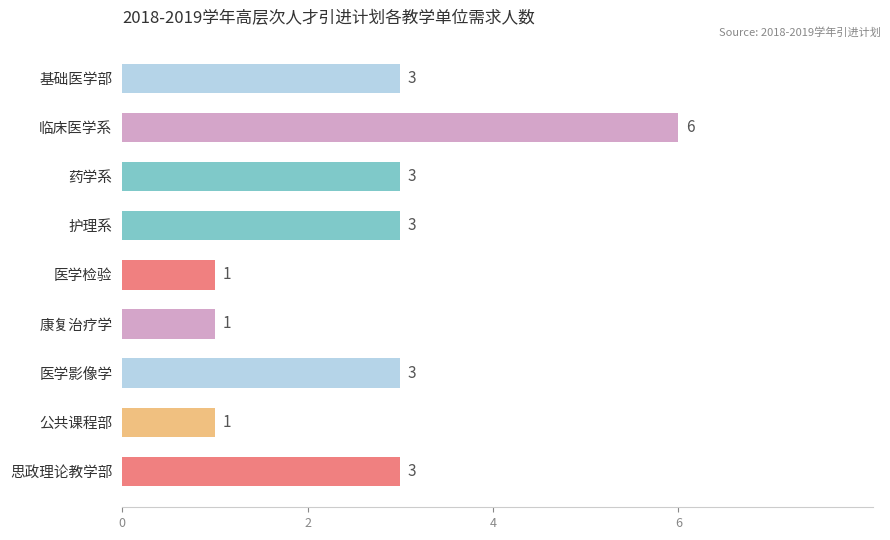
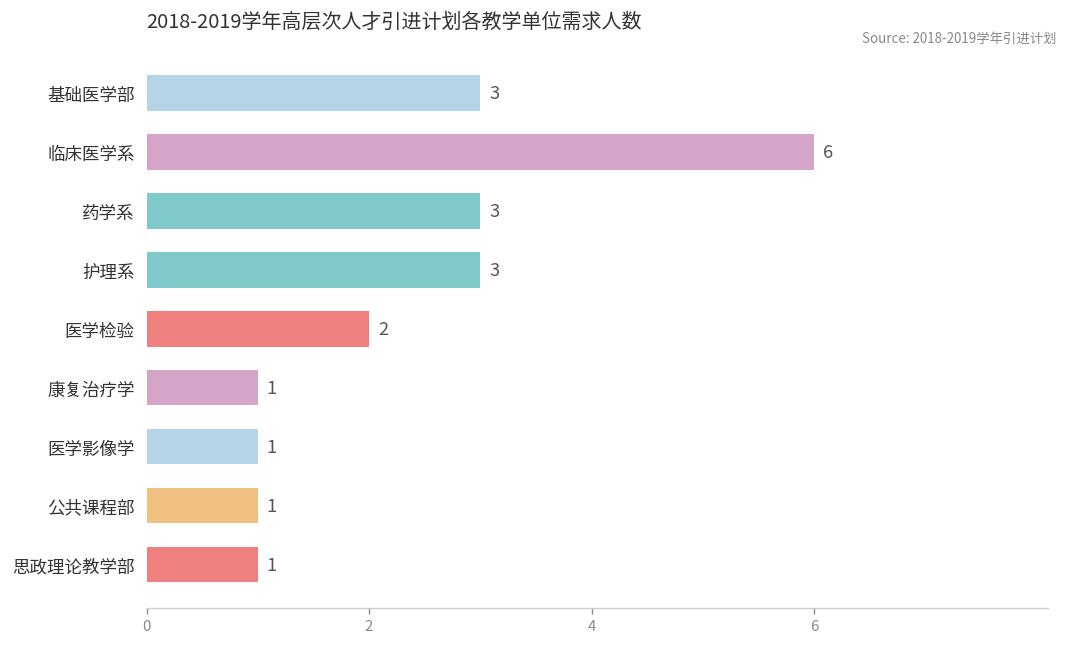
医学检验: 1 -> 2
医学影像学: 3 -> 1
思政理论教学部: 3 -> 1
